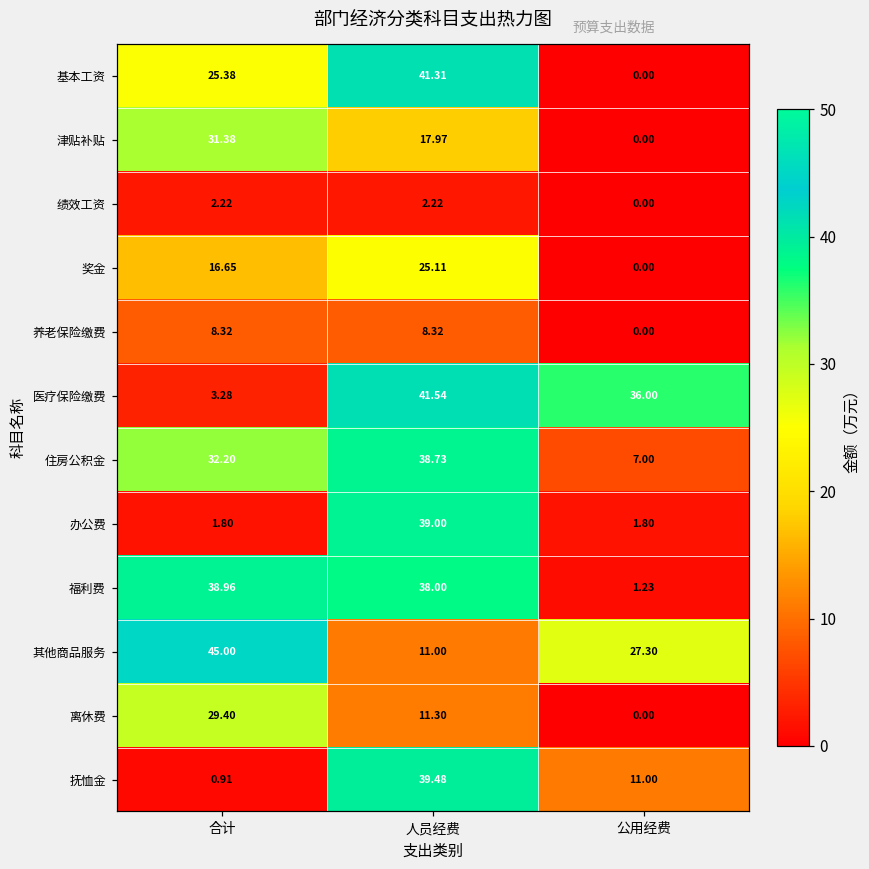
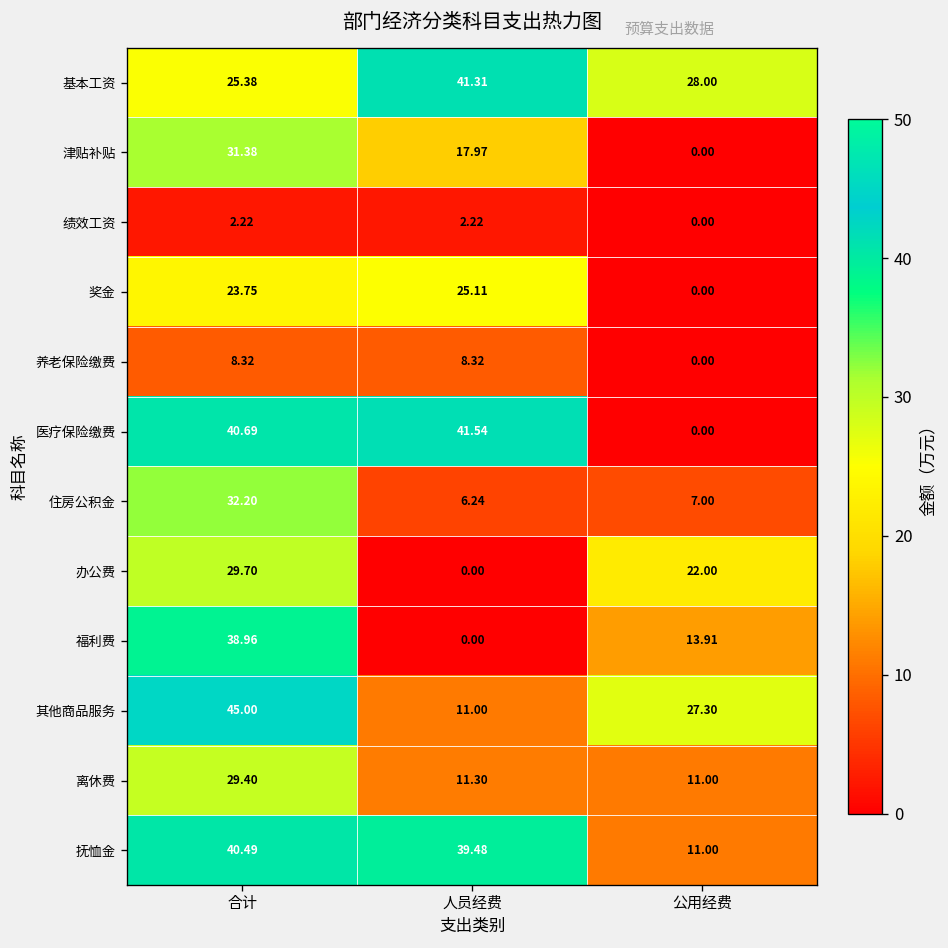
基本工资, 公用经费: 0.00 -> 28.00
奖金, 合计: 16.65 -> 23.75
医疗保险缴费, 合计: 3.28 -> 40.69
医疗保险缴费, 公用经费: 36.00 -> 0.00
住房公积金, 人员经费: 38.73 -> 6.24
办公费, 合计: 1.80 -> 29.70
办公费, 人员经费: 39.00 -> 0.00
办公费, 公用经费: 1.80 -> 22.00
福利费, 人员经费: 38.00 -> 0.00
福利费, 公用经费: 1.23 -> 13.91
离休费, 公用经费: 0.00 -> 11.00
抚恤金, 合计: 0.91 -> 40.49
